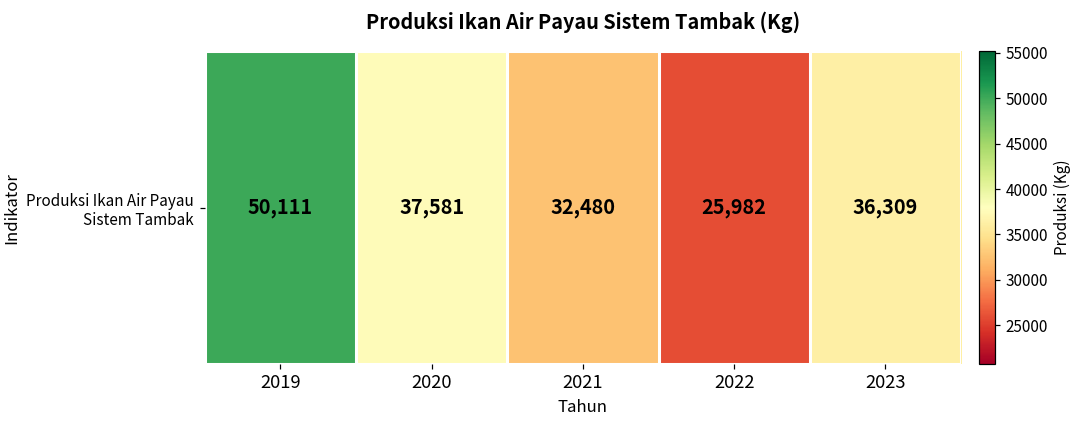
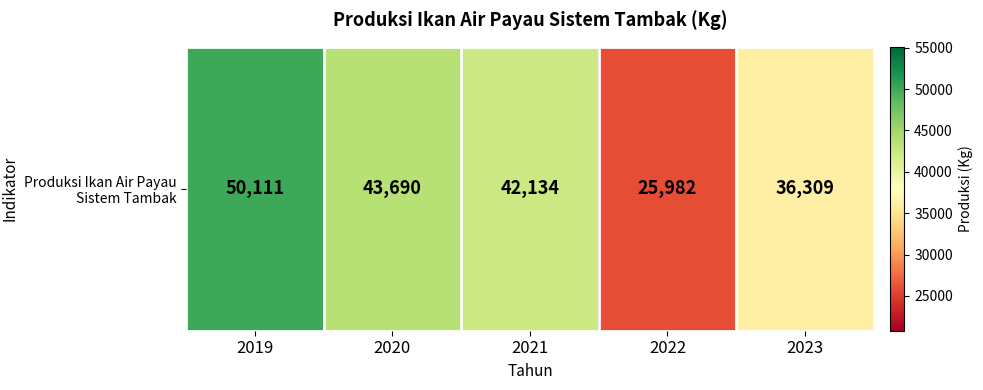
Produksi Ikan Air Payau Sistem Tambak, 2020: 37,581 -> 43,690
Produksi Ikan Air Payau Sistem Tambak, 2021: 32,480 -> 42,134
